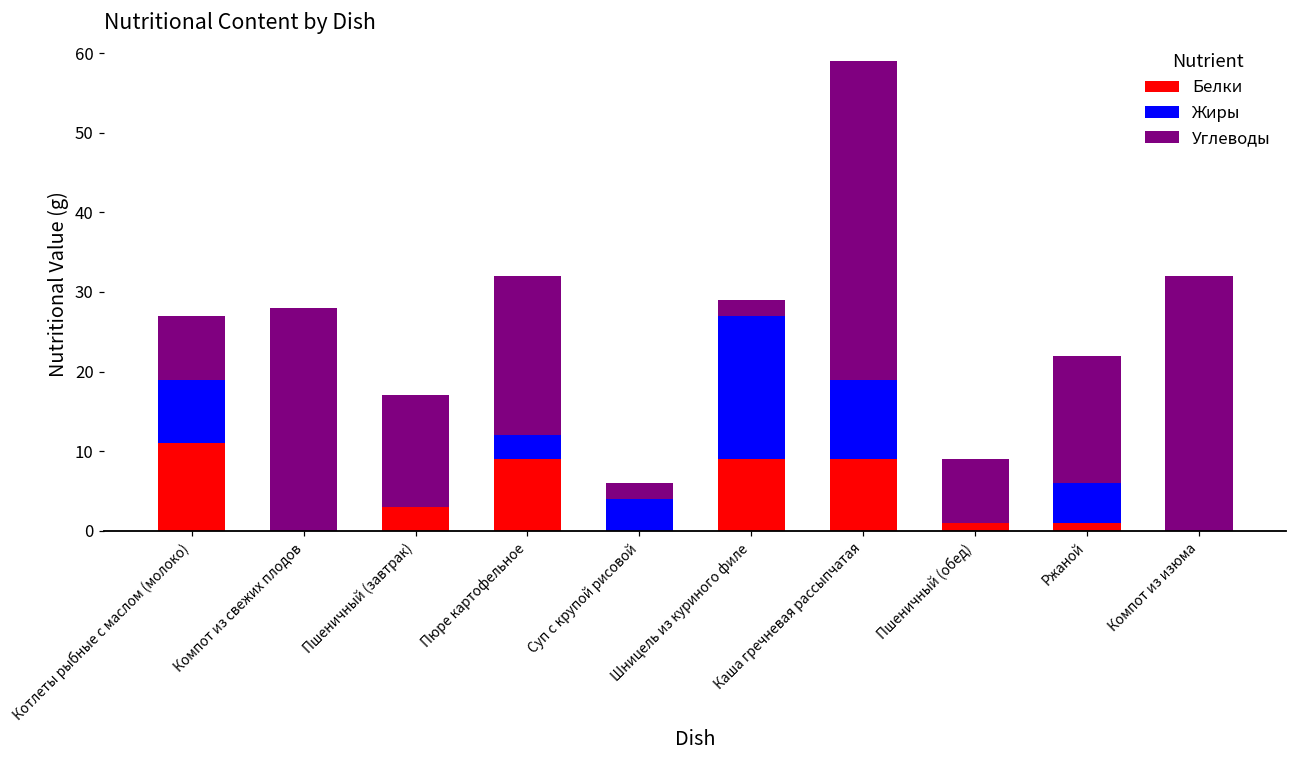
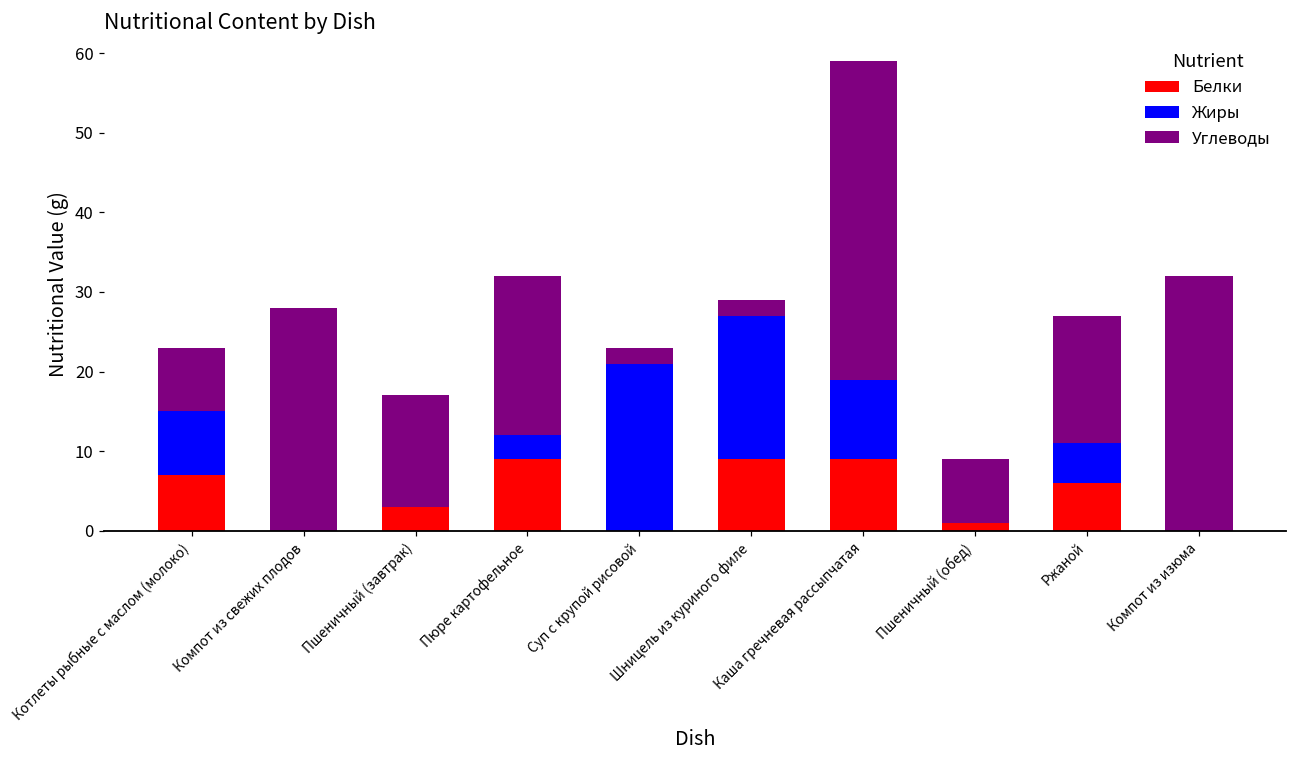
Белки, Котлеты рыбные с маслом (молоко): 11 -> 7
Жиры, Суп с крупой рисовой: 4 -> 21
Белки, Ржаной: 1 -> 6
